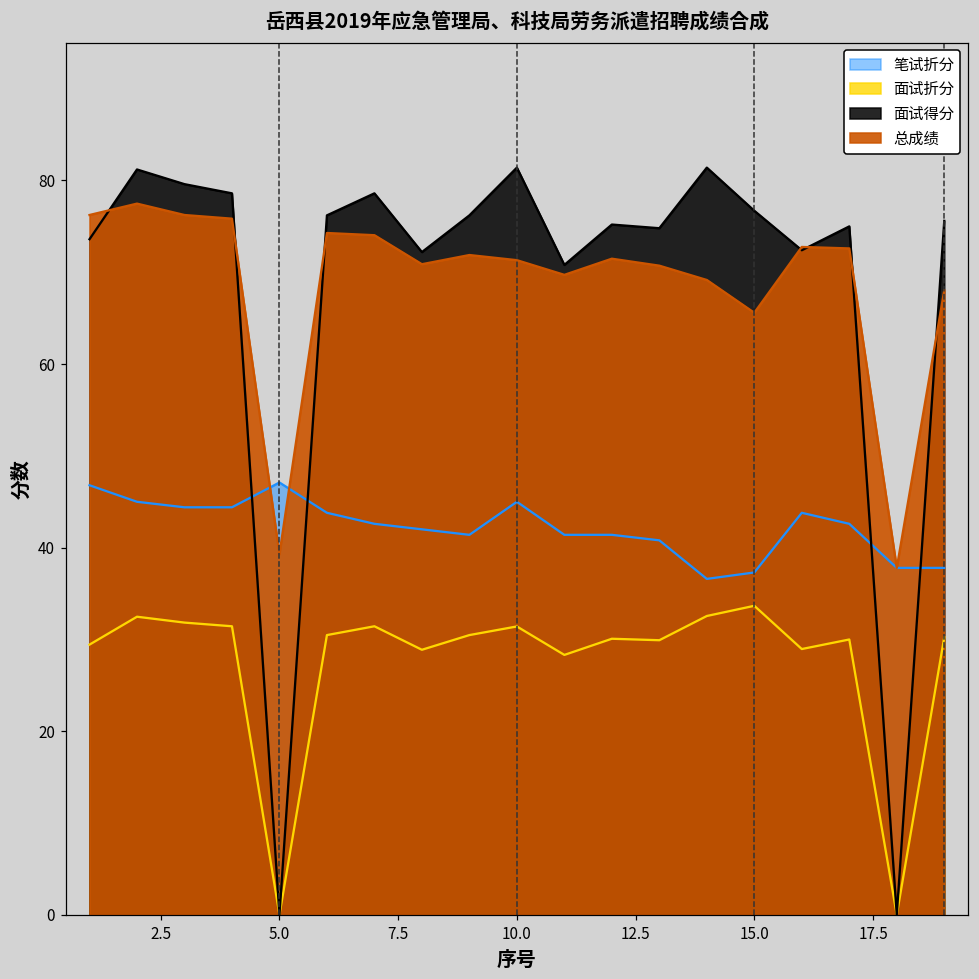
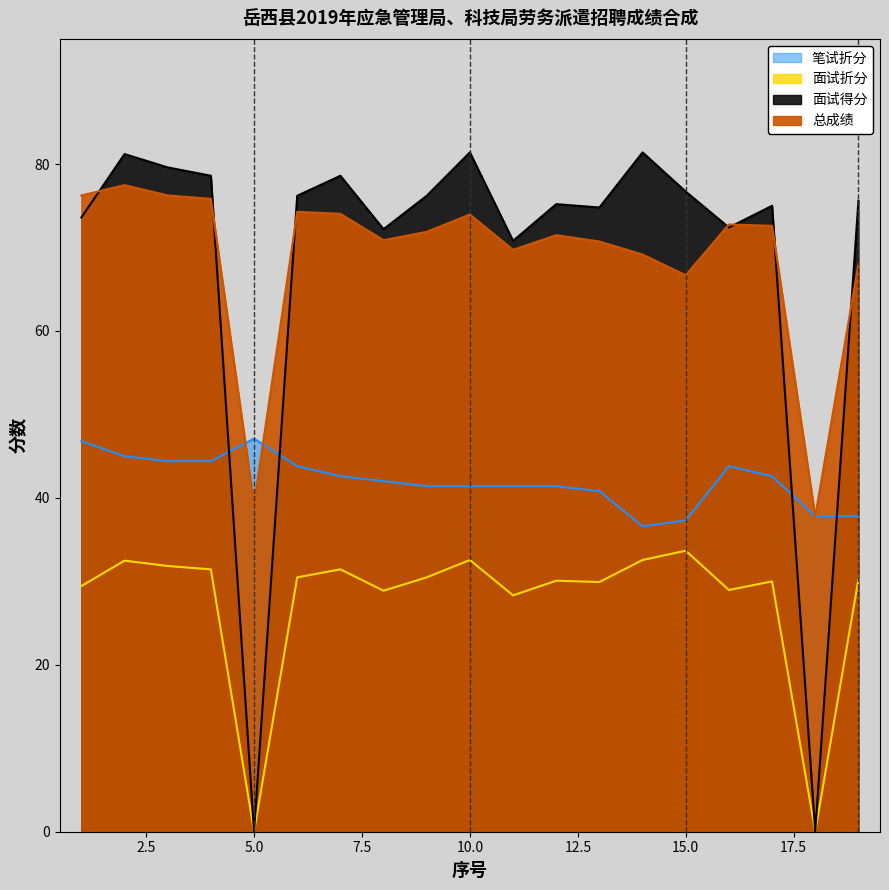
笔试折分, 10.0: 45 -> 41
面试折分, 10.0: 31 -> 33
总成绩, 10.0: 71 -> 74
总成绩, 15.0: 66 -> 67
